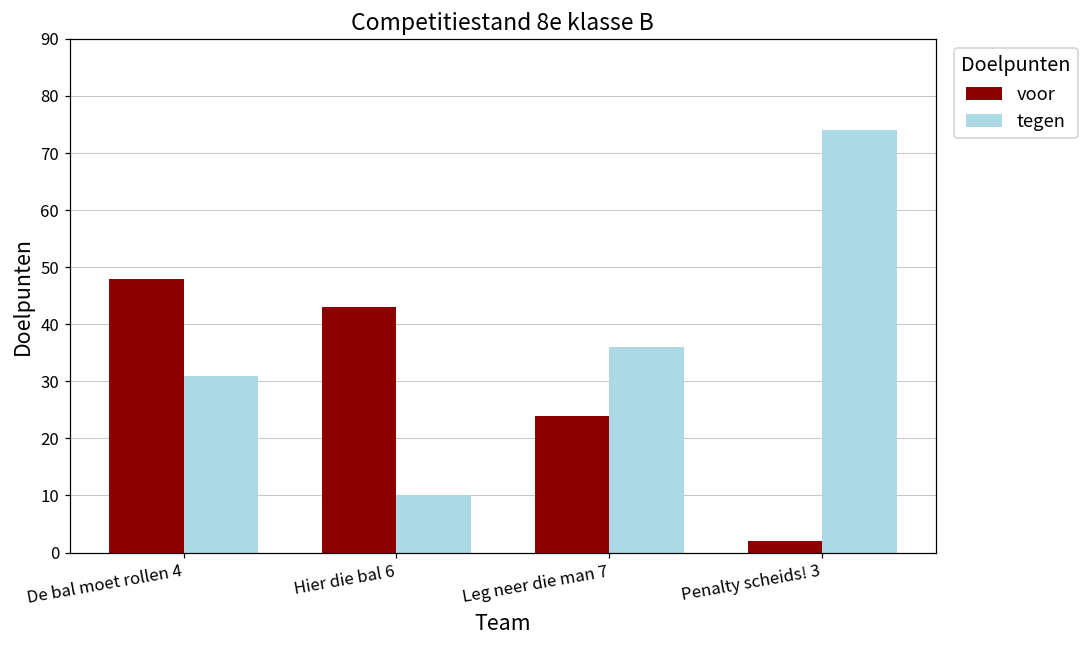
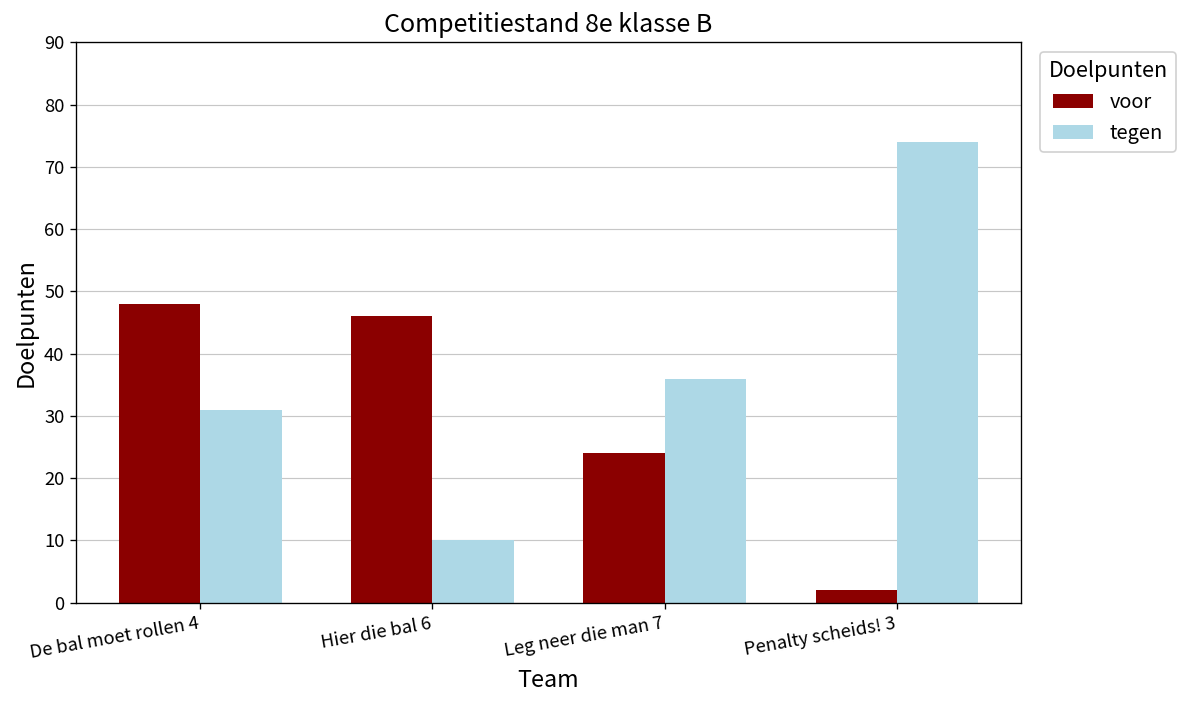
voor, Hier die bal 6: 43 -> 46
